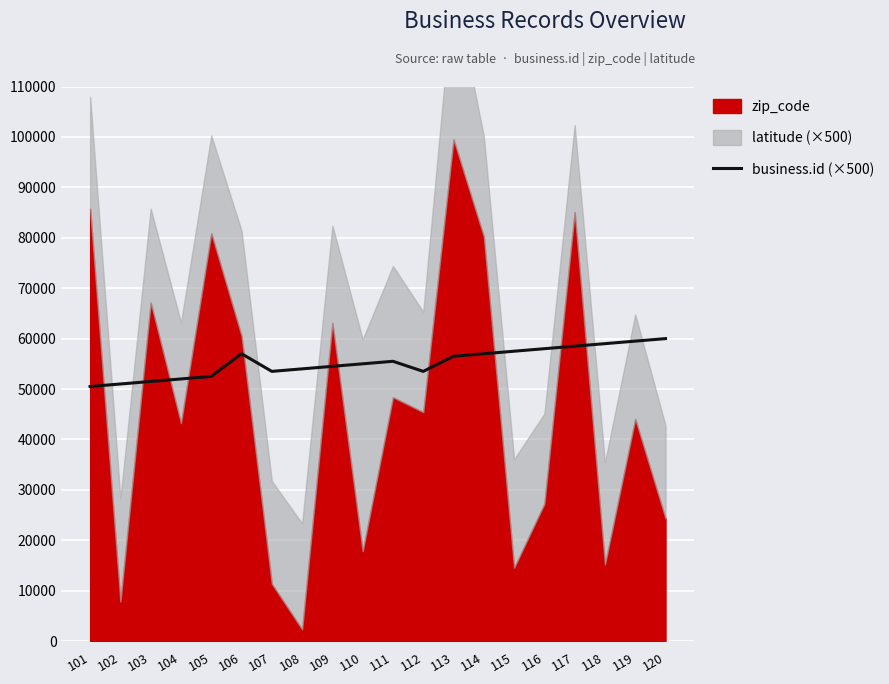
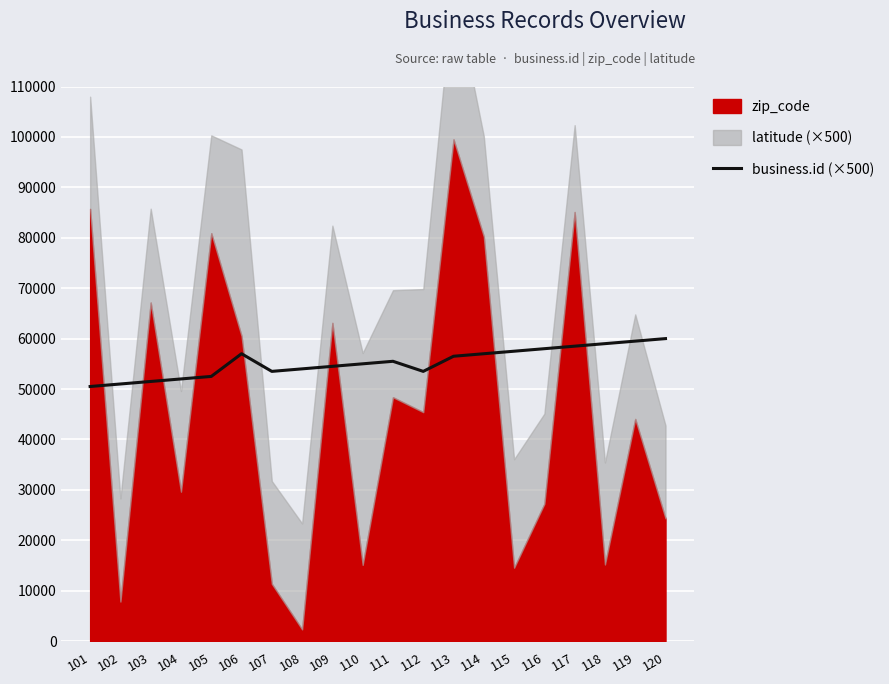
zip_code, 104: 43000 -> 30000
latitude (×500), 106: 21000 -> 37000
zip_code, 110: 18000 -> 15000
latitude (×500), 111: 26000 -> 21000
latitude (×500), 112: 20000 -> 24000
